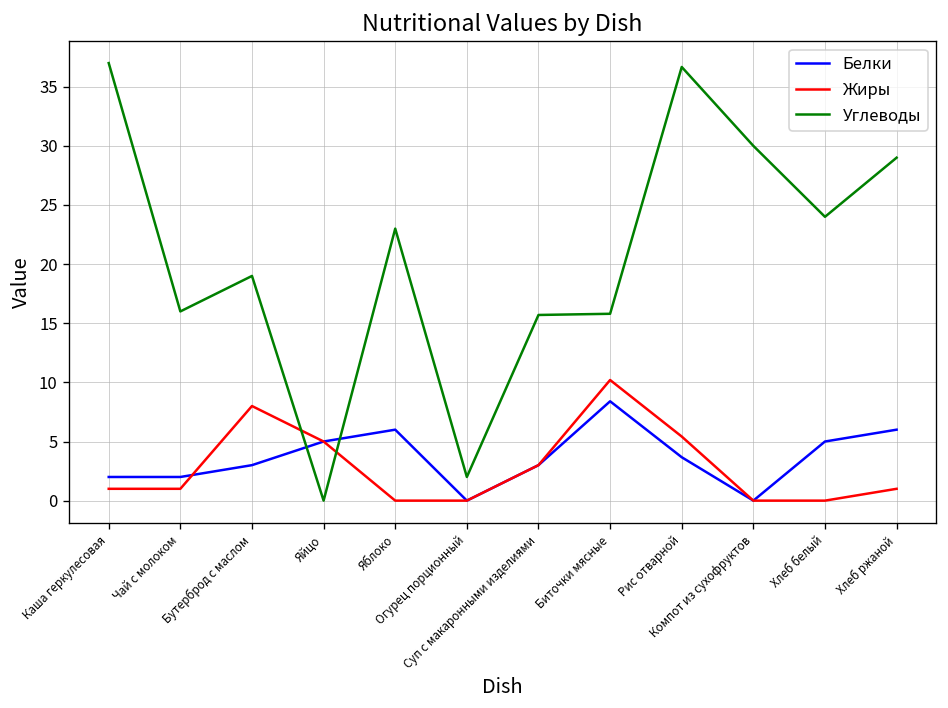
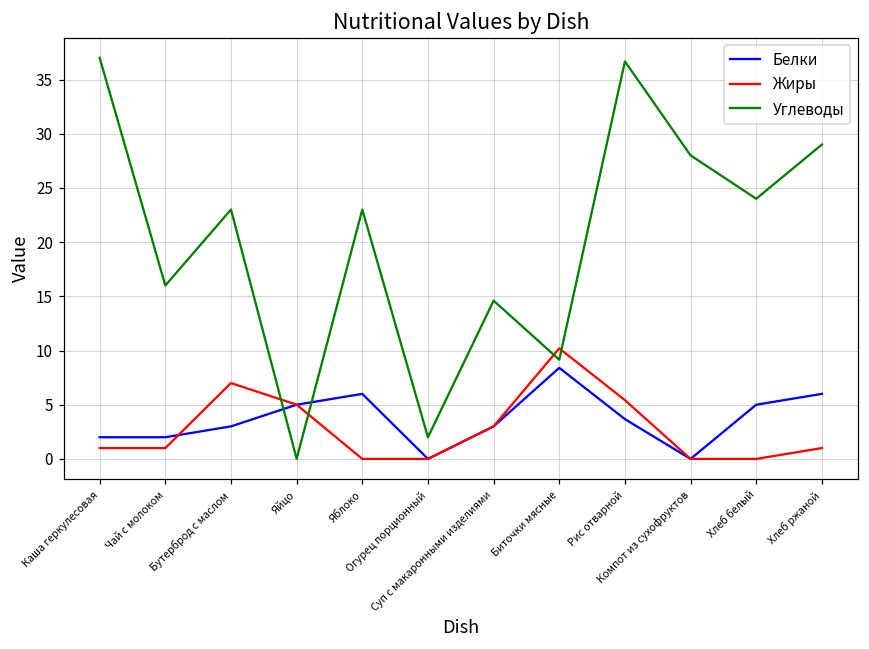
Жиры, Бутерброд с маслом: 8 -> 7
Углеводы, Бутерброд с маслом: 19 -> 23
Углеводы, Суп с макаронными изделиями: 16 -> 15
Углеводы, Биточки мясные: 16 -> 9
Углеводы, Компот из сухофруктов: 30 -> 28
